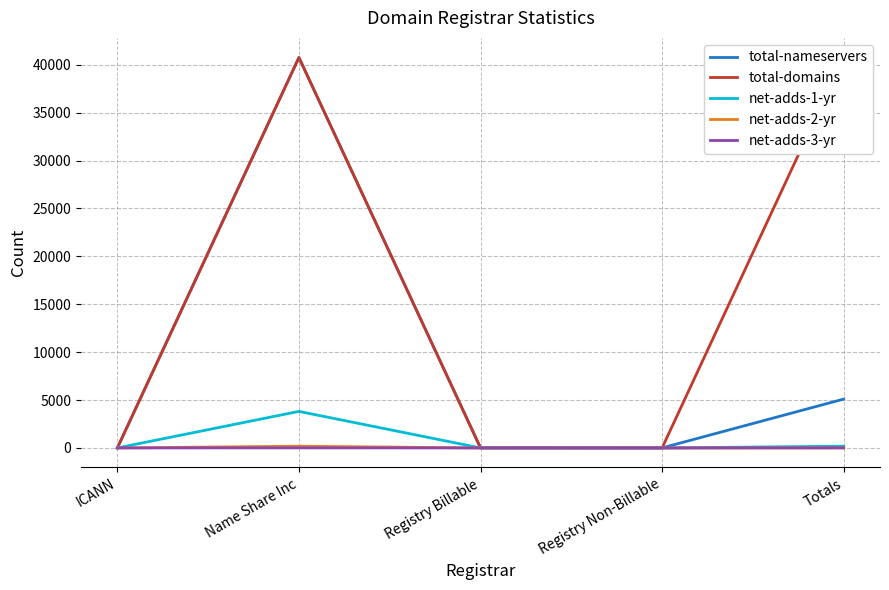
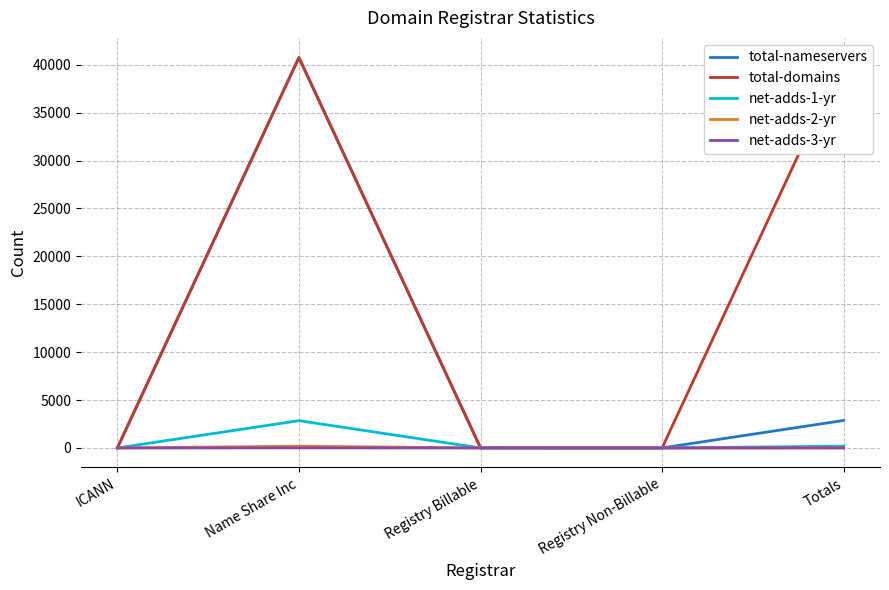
net-adds-1-yr, Name Share Inc: 4000 -> 3000
total-nameservers, Totals: 5000 -> 3000
